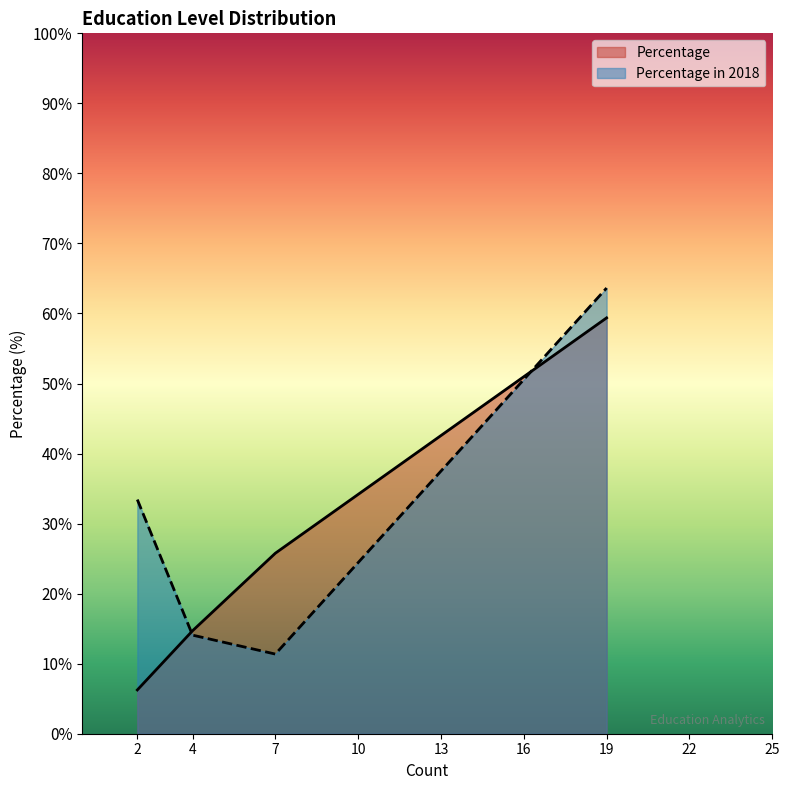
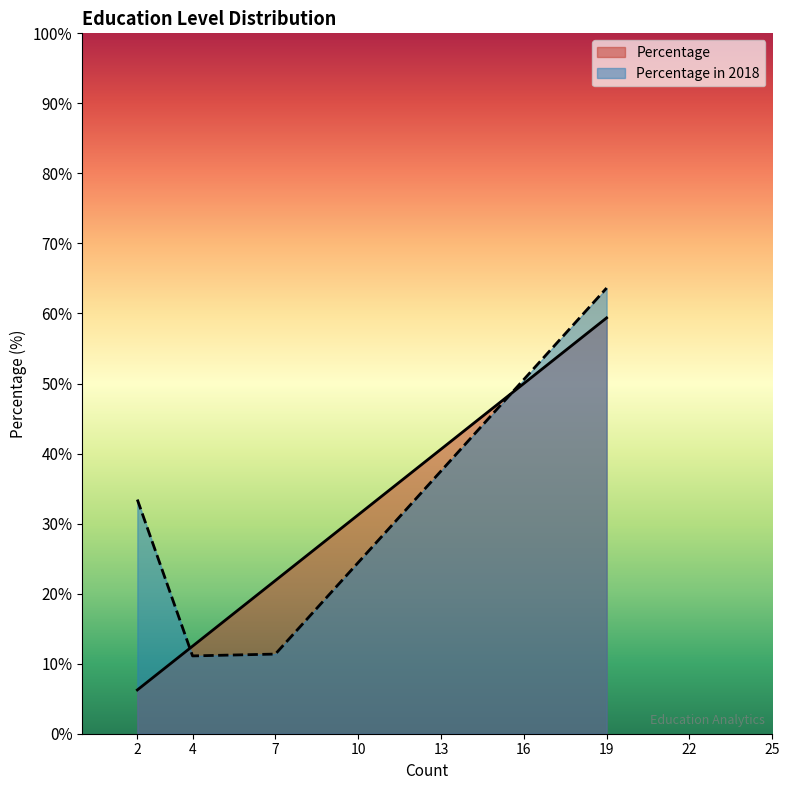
Percentage, 4: 15% -> 13%
Percentage in 2018, 4: 14% -> 11%
Percentage, 7: 26% -> 22%
